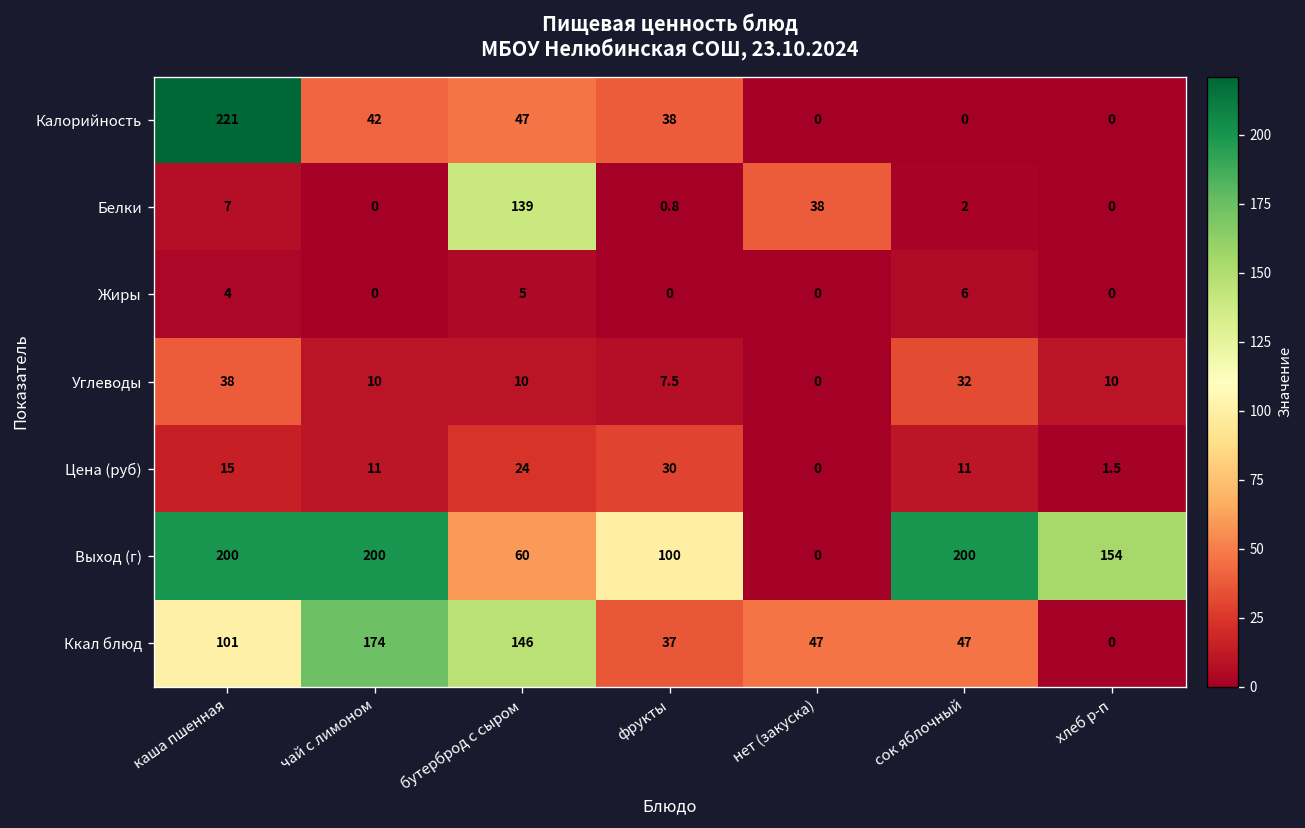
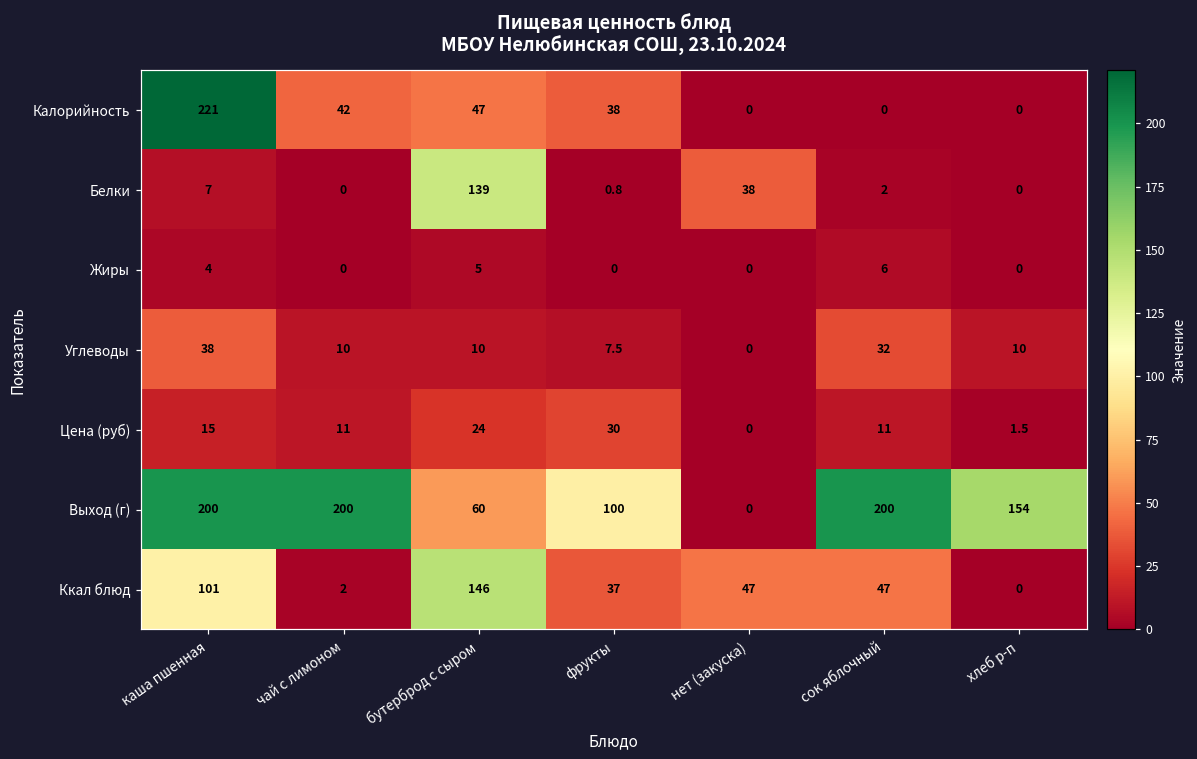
Ккал блюд, чай с лимоном: 174 -> 2
